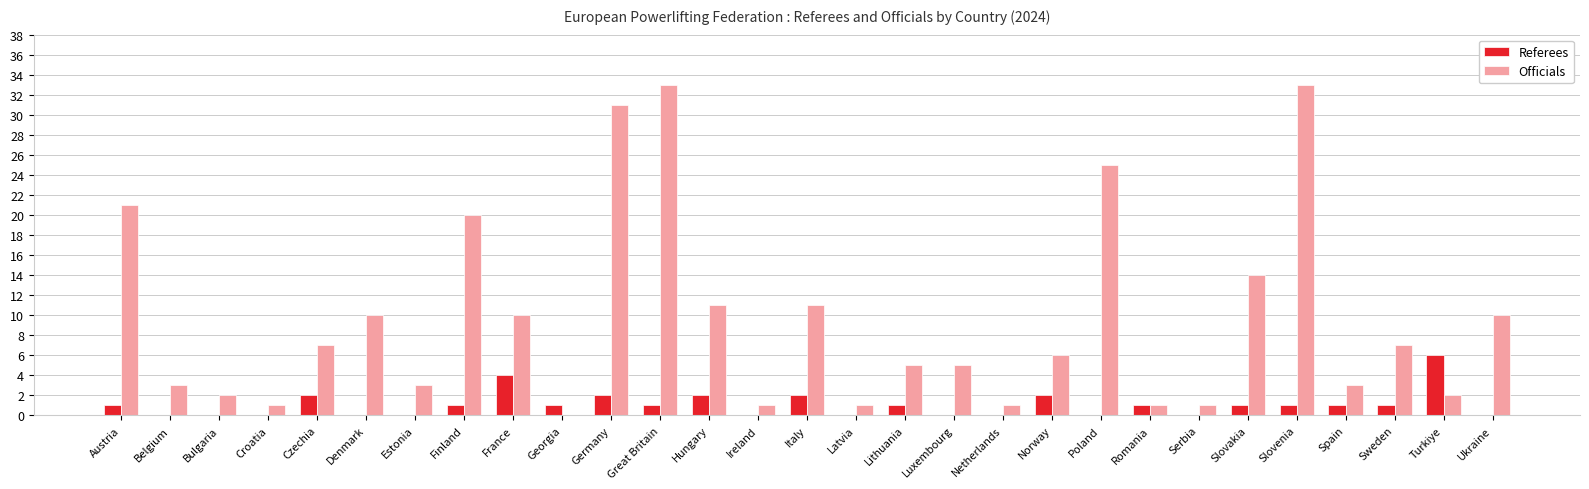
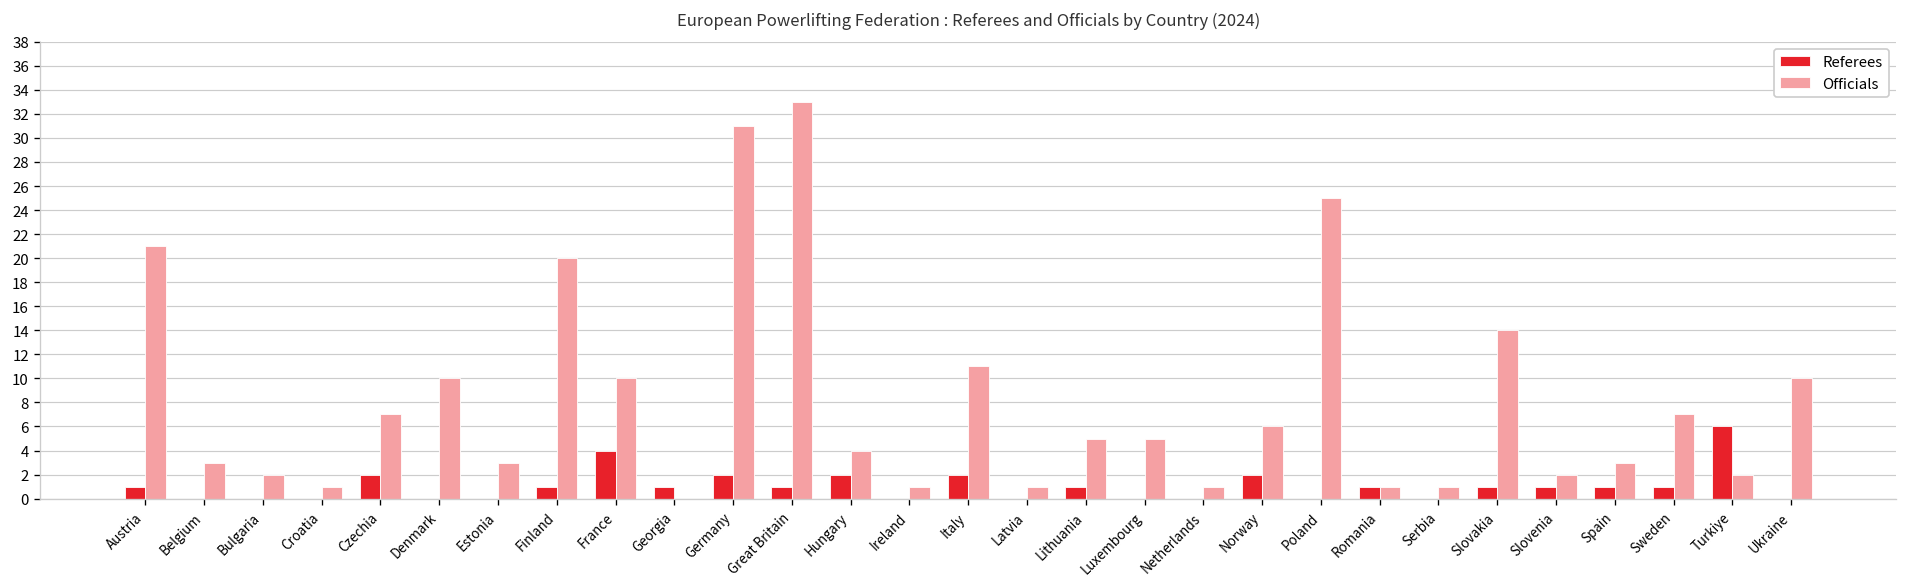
Officials, Hungary: 11 -> 4
Officials, Slovenia: 33 -> 2
